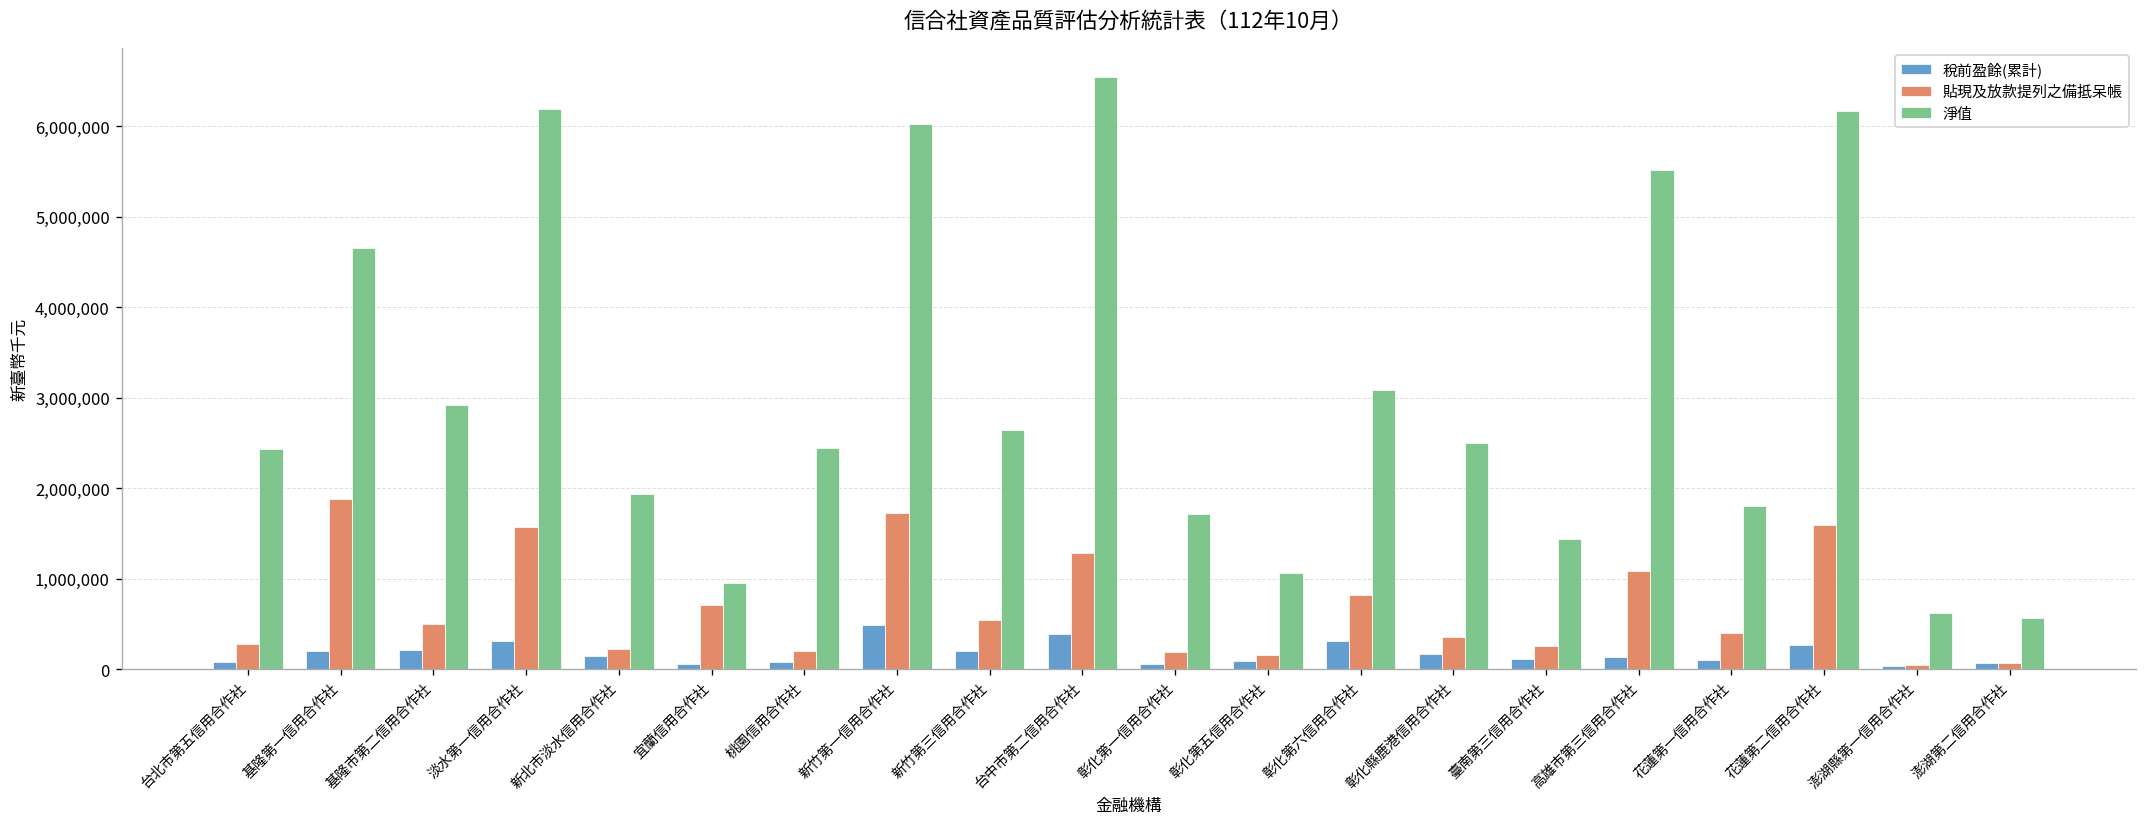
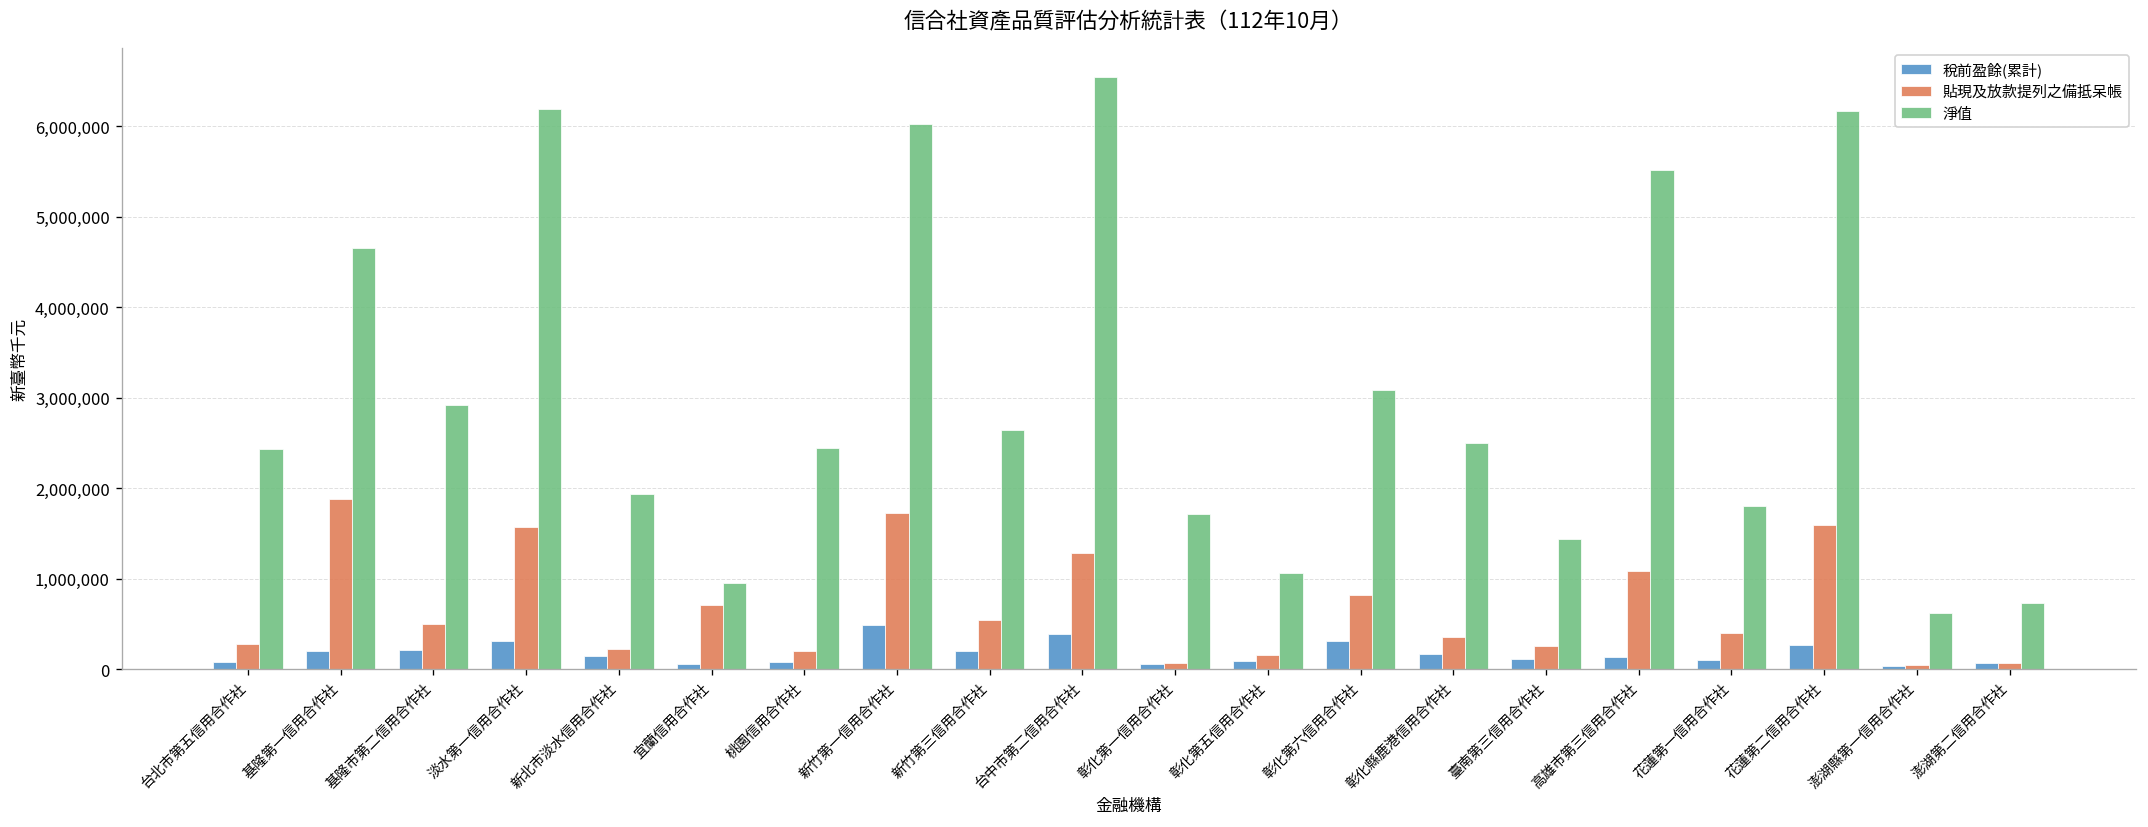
貼現及放款提列之備抵呆帳, 彰化第一信用合作社: 200,000 -> 100,000
淨值, 澎湖第二信用合作社: 600,000 -> 700,000
